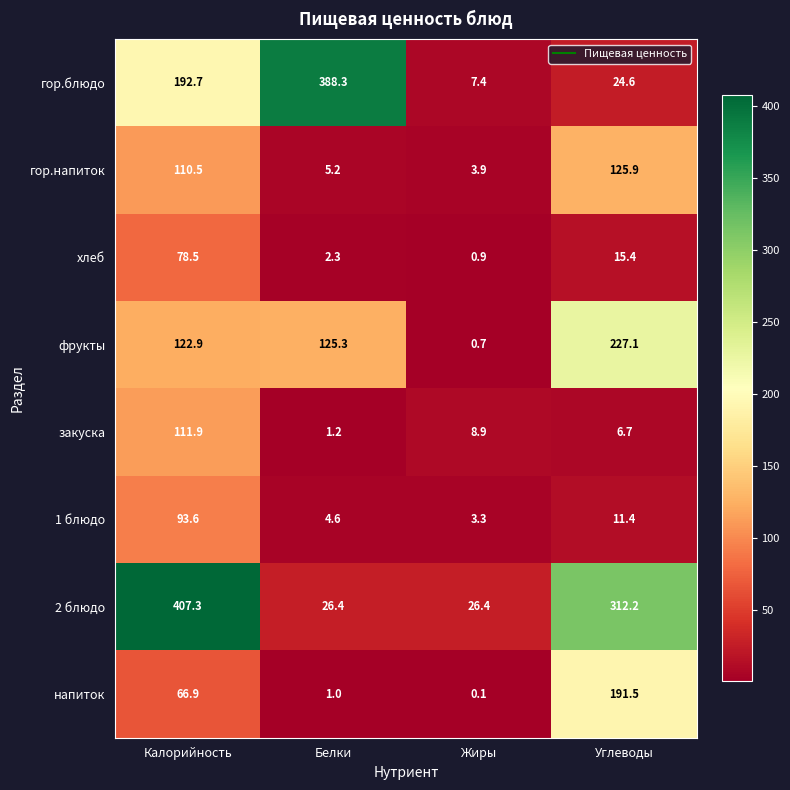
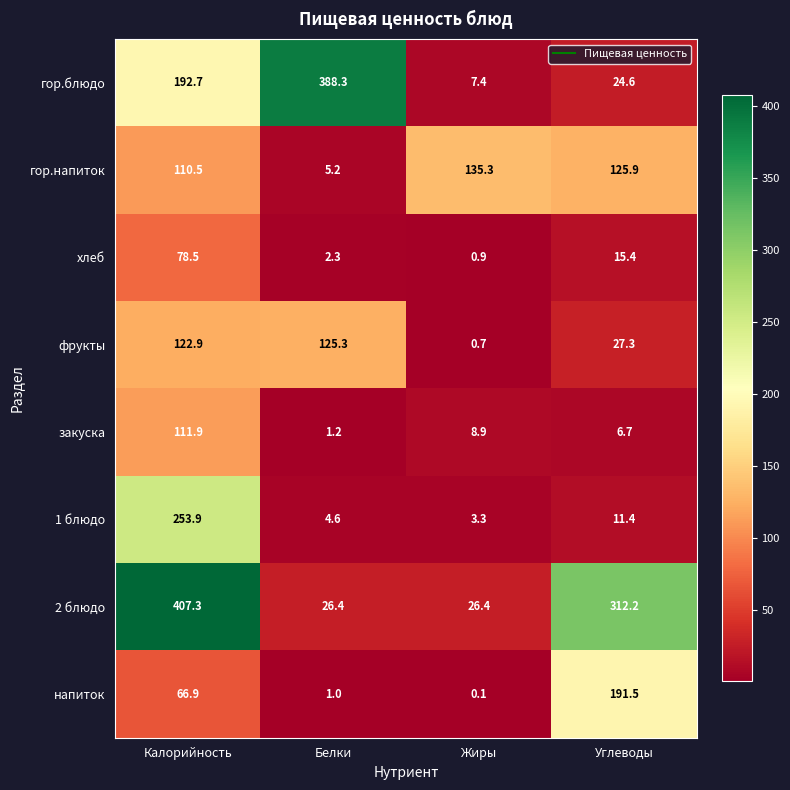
гор.напиток, Жиры: 3.9 -> 135.3
фрукты, Углеводы: 227.1 -> 27.3
1 блюдо, Калорийность: 93.6 -> 253.9
